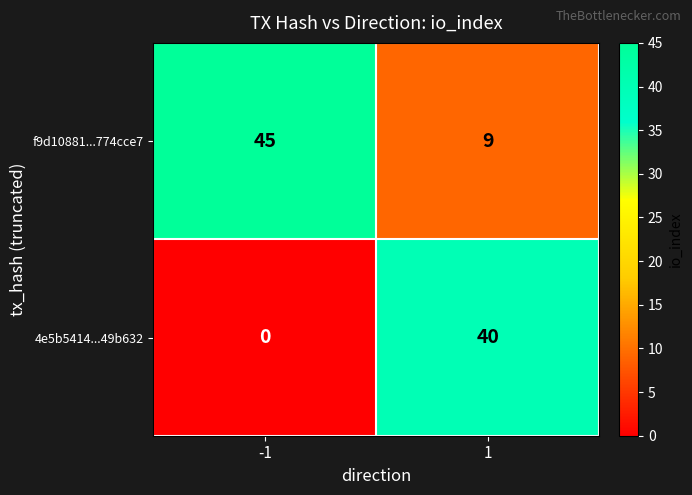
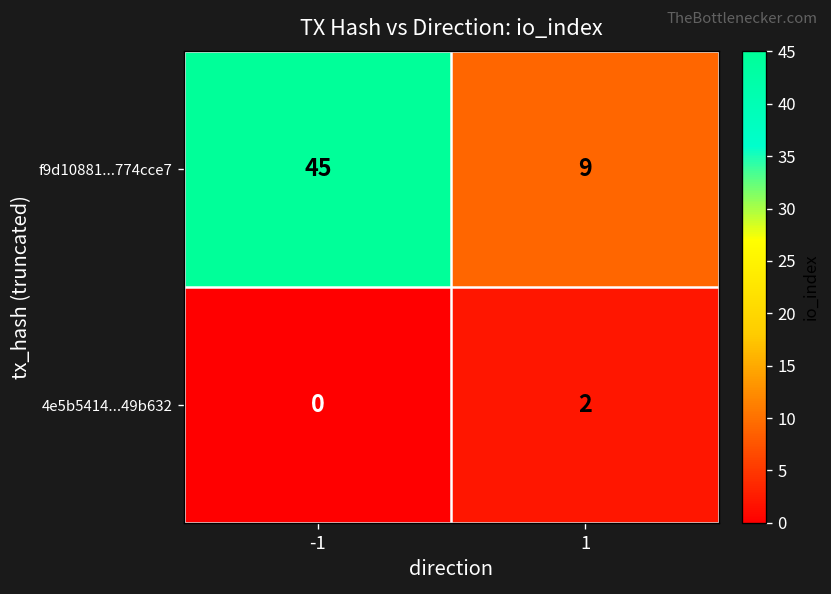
4e5b5414...49b632, 1: 40 -> 2
